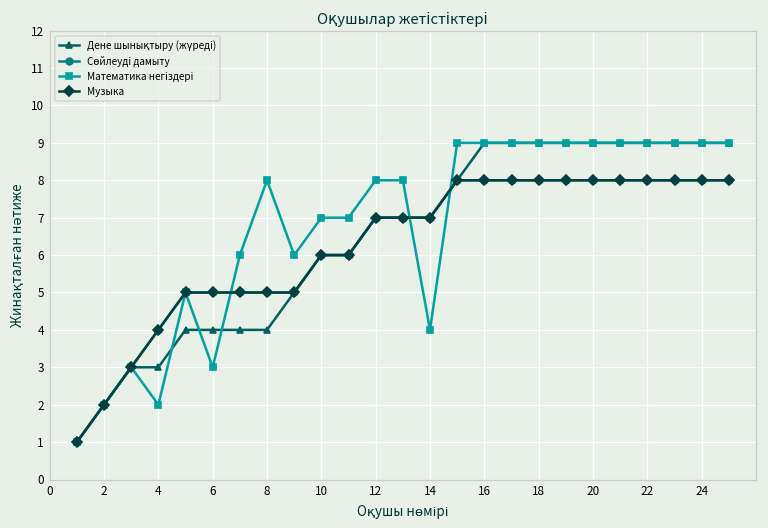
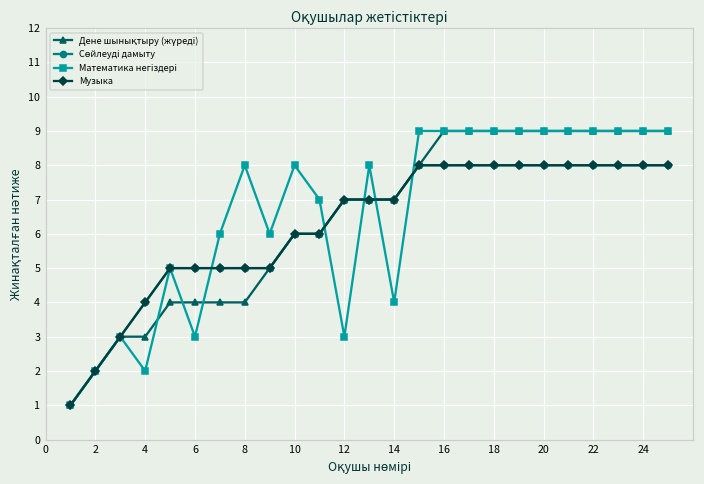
Математика негіздері, 10: 7 -> 8
Математика негіздері, 12: 8 -> 3
